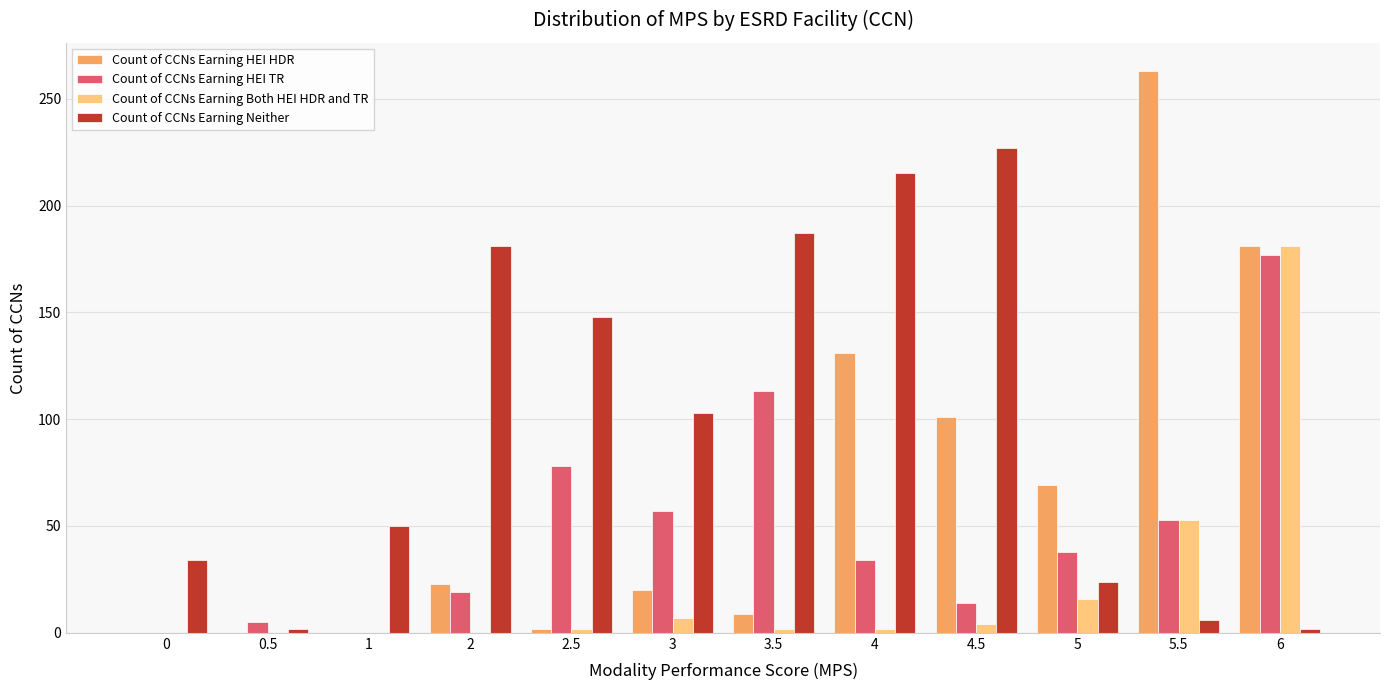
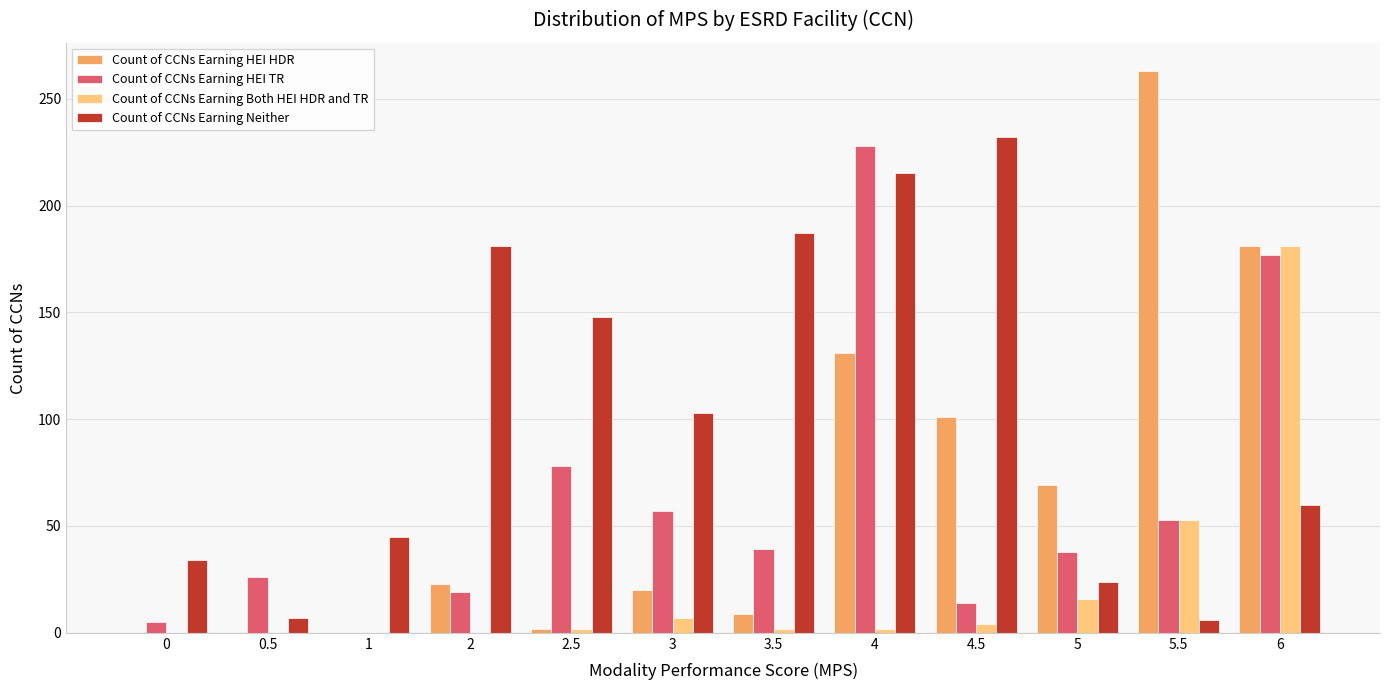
Count of CCNs Earning HEI TR, 0: 0 -> 5
Count of CCNs Earning HEI TR, 0.5: 5 -> 26
Count of CCNs Earning Neither, 0.5: 2 -> 7
Count of CCNs Earning Neither, 1: 50 -> 45
Count of CCNs Earning HEI TR, 3.5: 113 -> 39
Count of CCNs Earning HEI TR, 4: 34 -> 228
Count of CCNs Earning Neither, 4.5: 227 -> 232
Count of CCNs Earning Neither, 6: 2 -> 60
